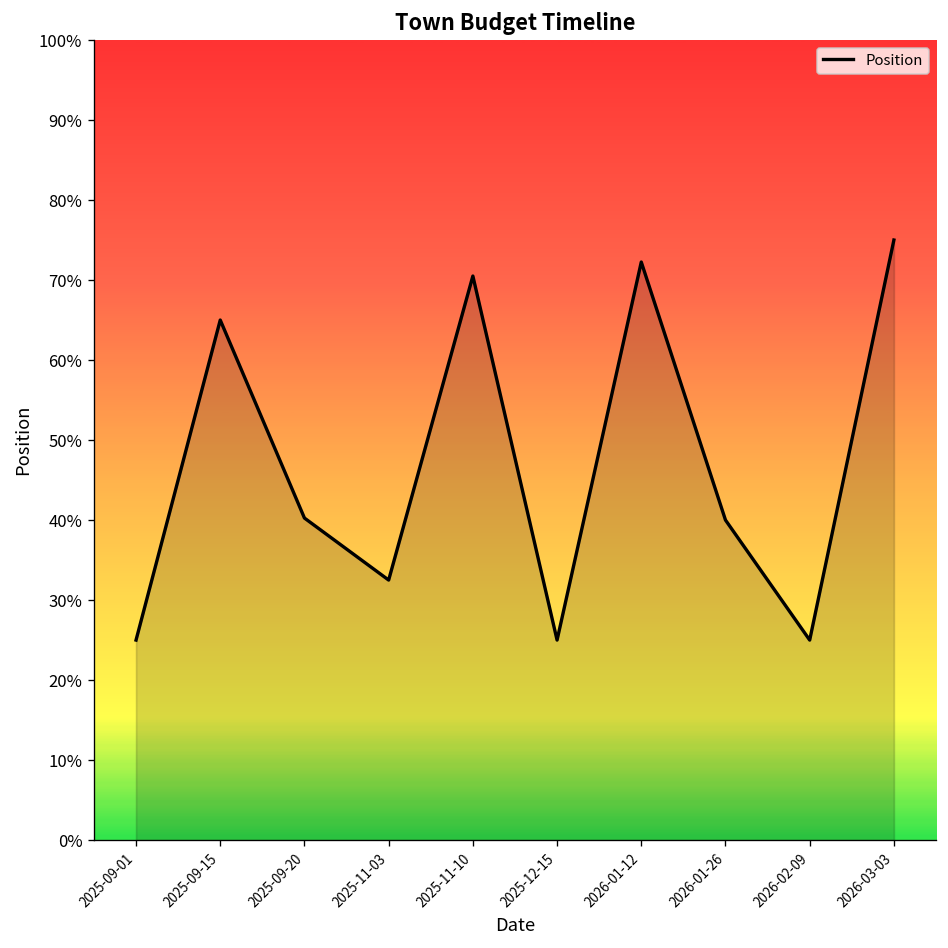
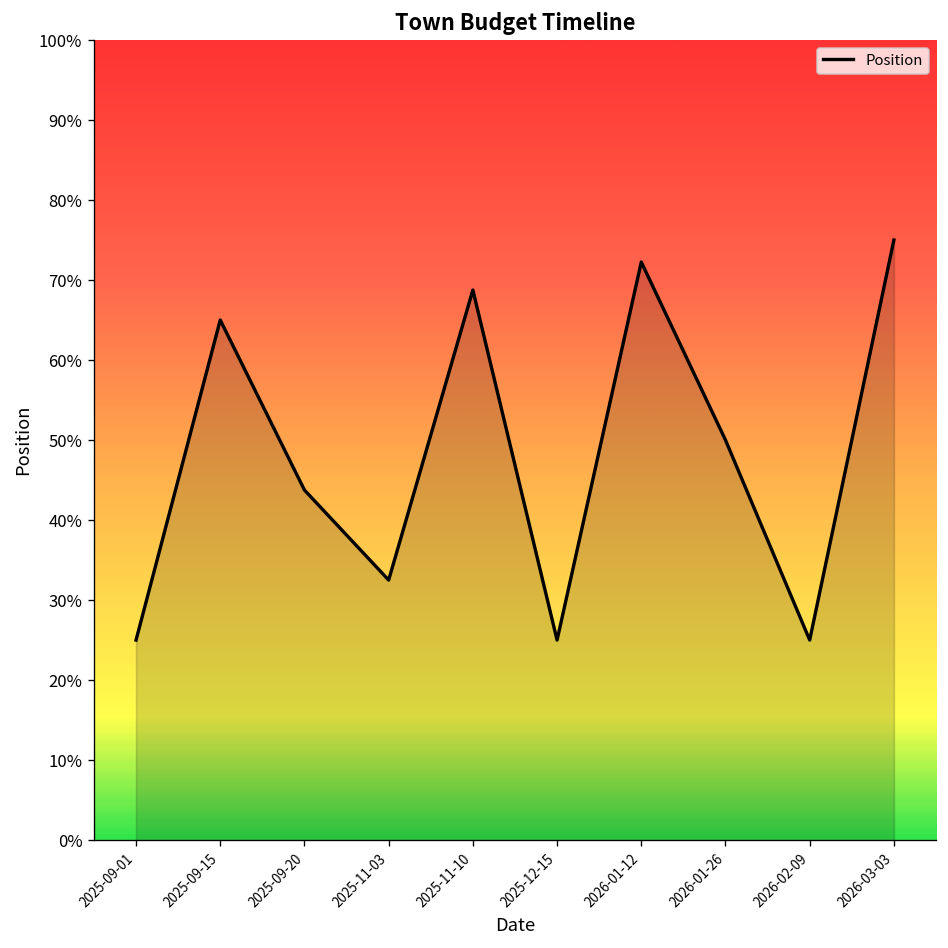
2025-09-20: 40% -> 44%
2025-11-10: 71% -> 69%
2026-01-26: 40% -> 50%
